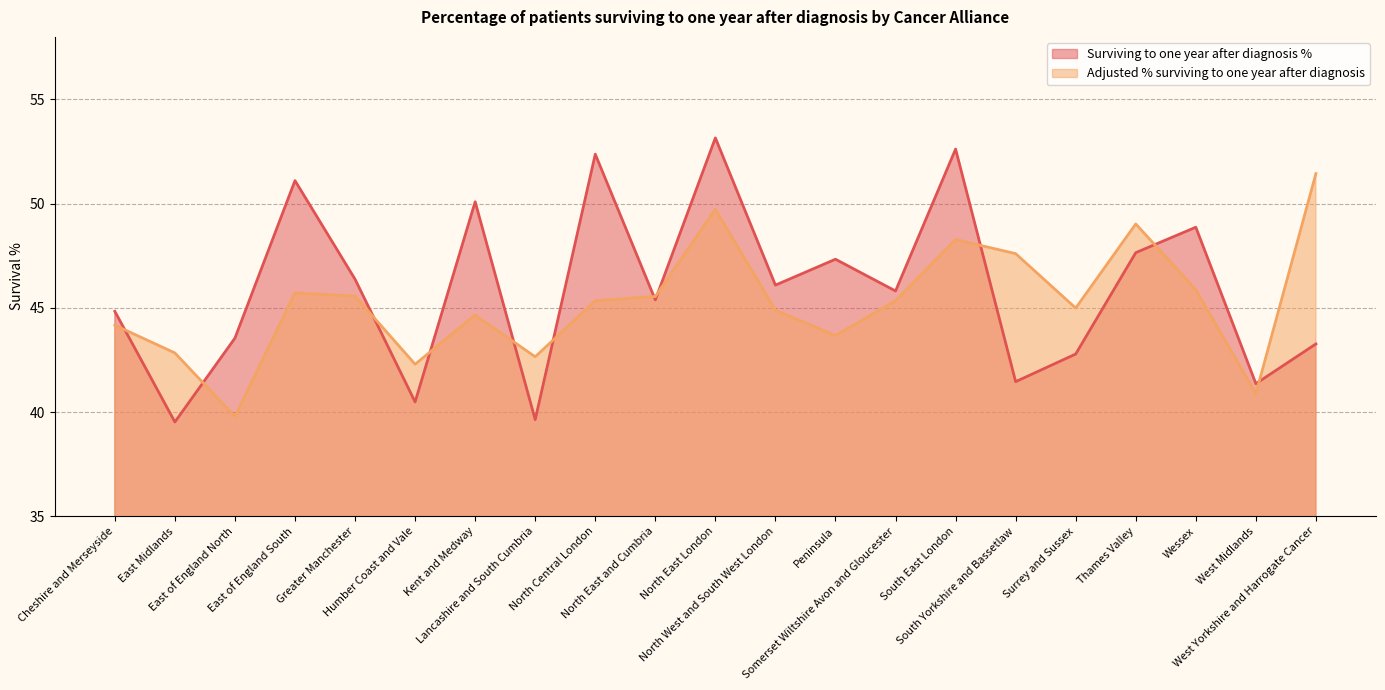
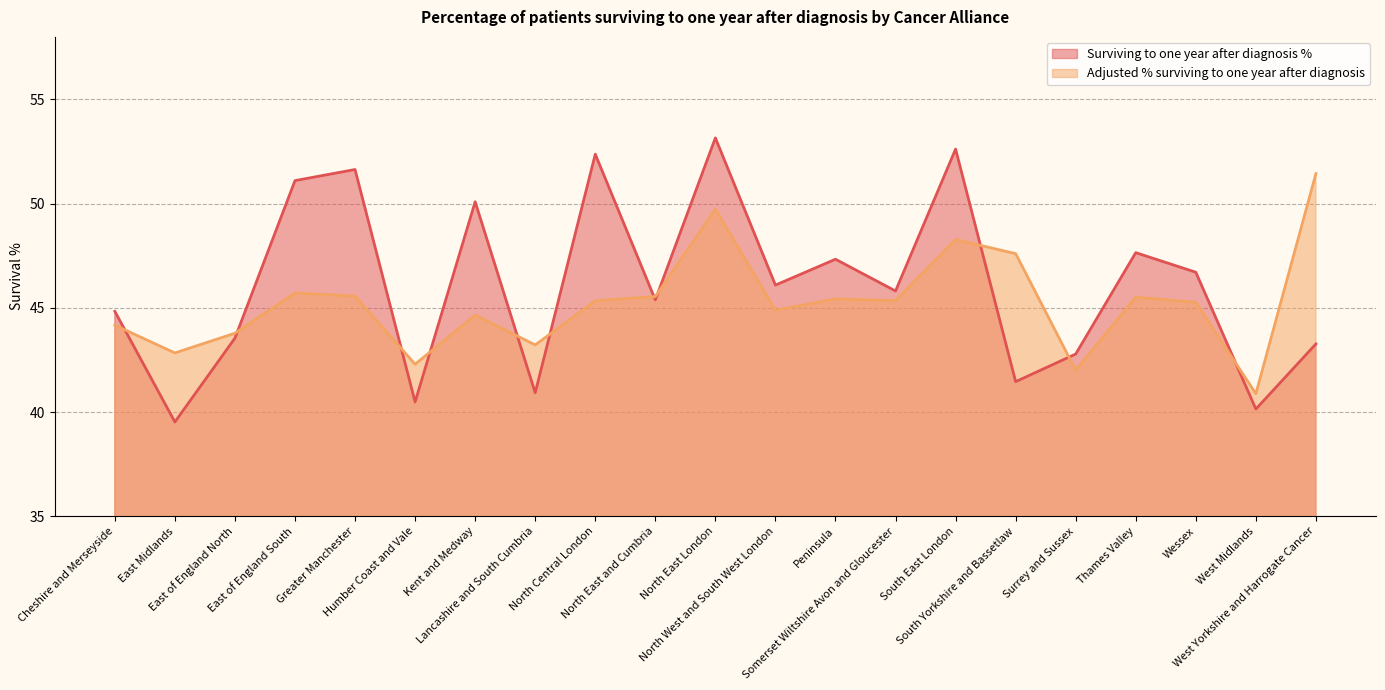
Adjusted % surviving to one year after diagnosis, East of England North: 39.8 -> 43.8
Surviving to one year after diagnosis %, Greater Manchester: 46.4 -> 51.6
Surviving to one year after diagnosis %, Lancashire and South Cumbria: 39.6 -> 40.9
Adjusted % surviving to one year after diagnosis, Lancashire and South Cumbria: 42.7 -> 43.2
Adjusted % surviving to one year after diagnosis, Peninsula: 43.7 -> 45.4
Adjusted % surviving to one year after diagnosis, Surrey and Sussex: 45.0 -> 42.0
Adjusted % surviving to one year after diagnosis, Thames Valley: 49.0 -> 45.5
Surviving to one year after diagnosis %, Wessex: 48.9 -> 46.7
Adjusted % surviving to one year after diagnosis, Wessex: 45.9 -> 45.3
Surviving to one year after diagnosis %, West Midlands: 41.4 -> 40.1
